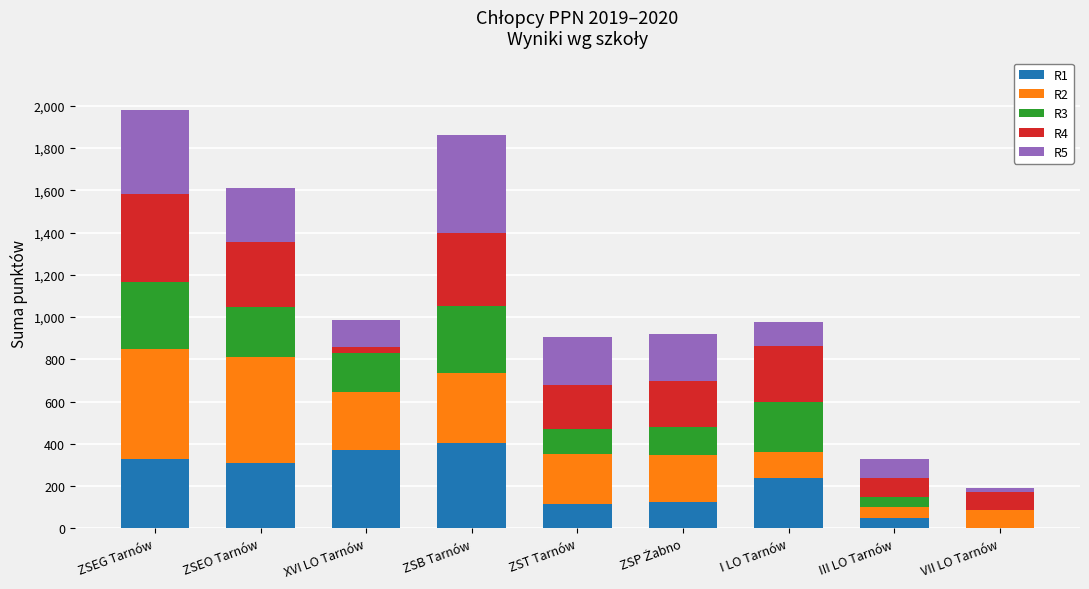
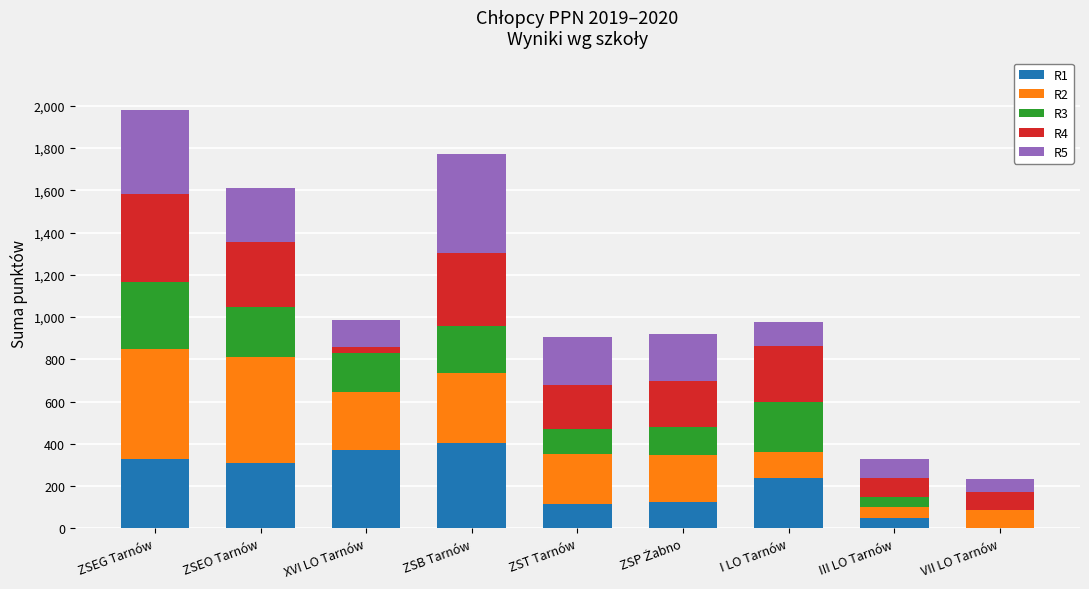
R3, ZSB Tarnów: 320 -> 230
R5, VII LO Tarnów: 20 -> 60
